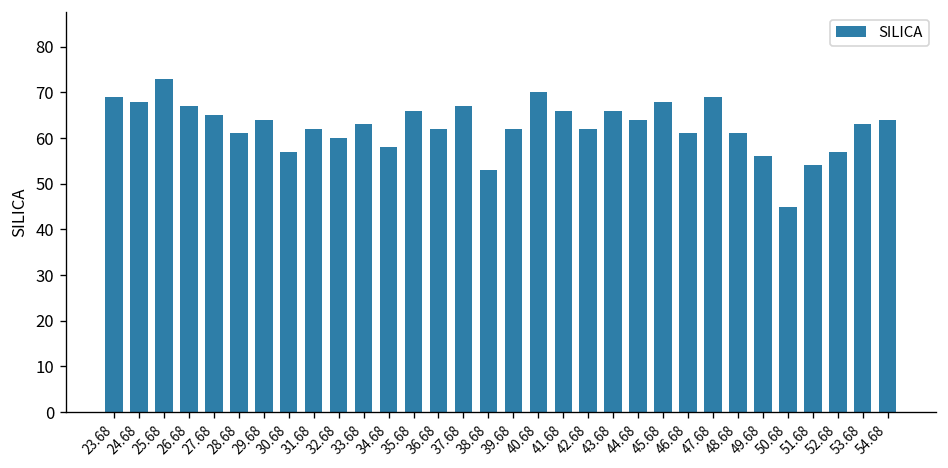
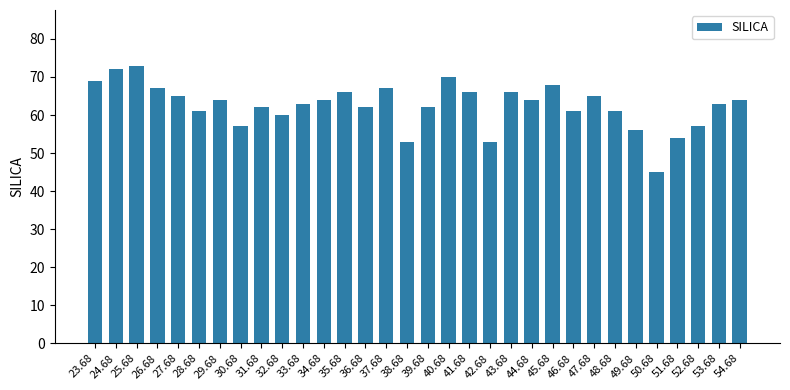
24.68: 68 -> 72
34.68: 58 -> 64
42.68: 62 -> 53
47.68: 69 -> 65
